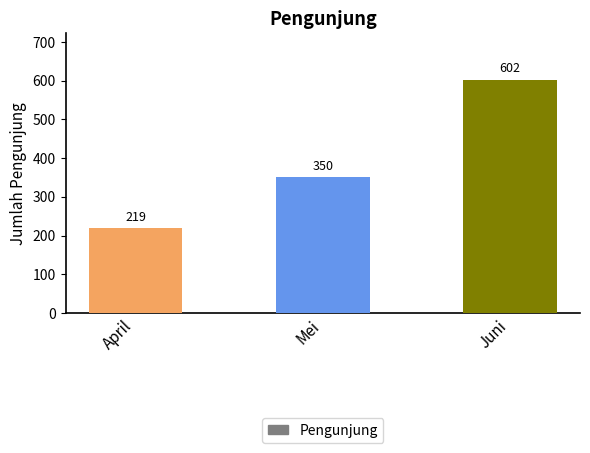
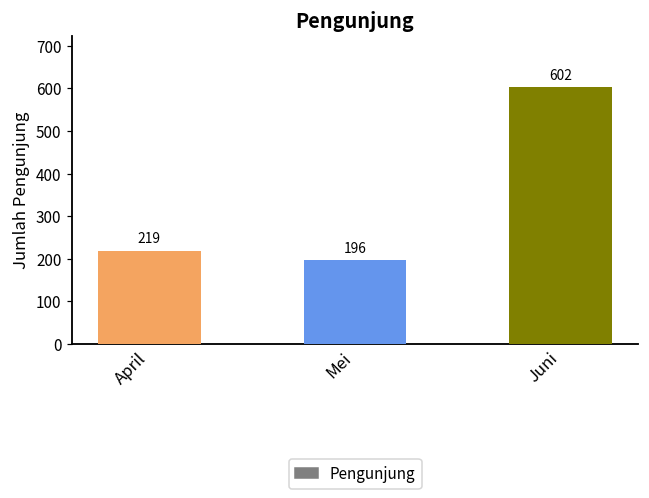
Mei: 350 -> 196
